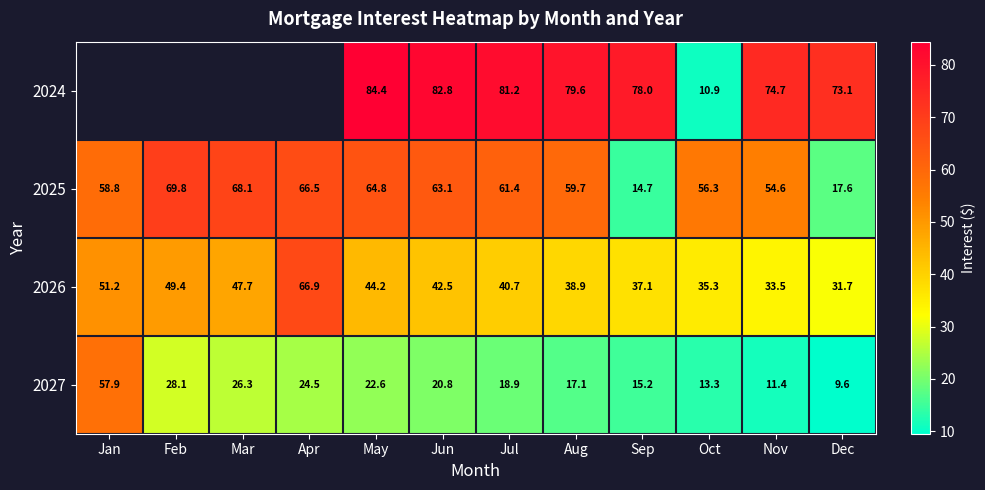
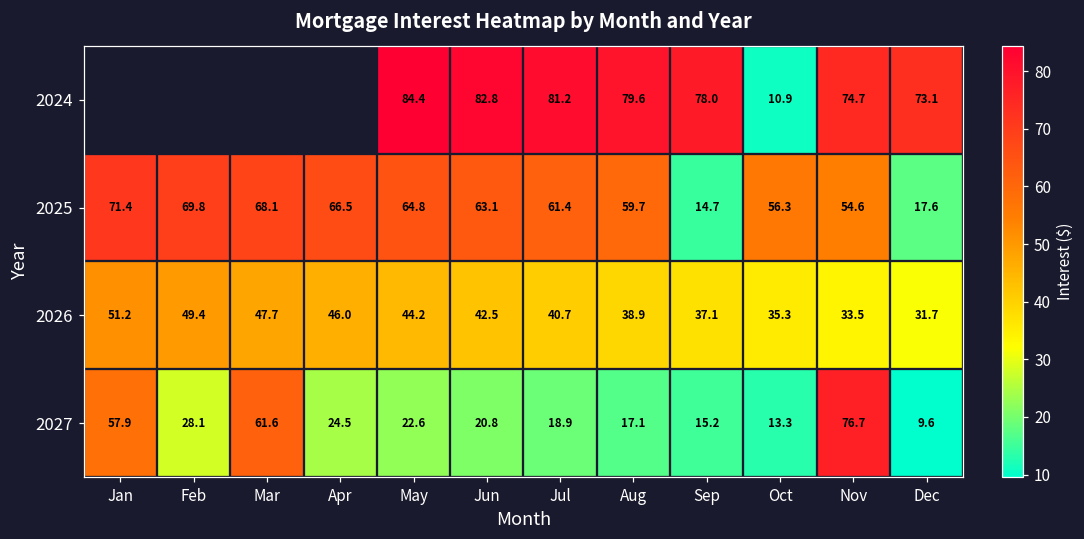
2025, Jan: 58.8 -> 71.4
2026, Apr: 66.9 -> 46.0
2027, Mar: 26.3 -> 61.6
2027, Nov: 11.4 -> 76.7
